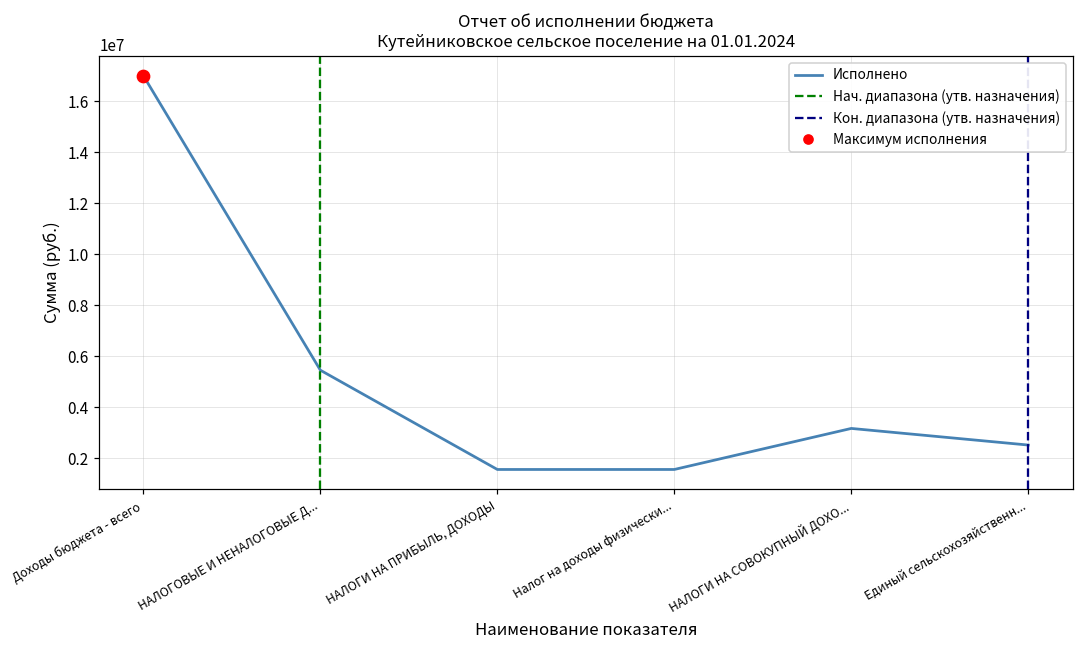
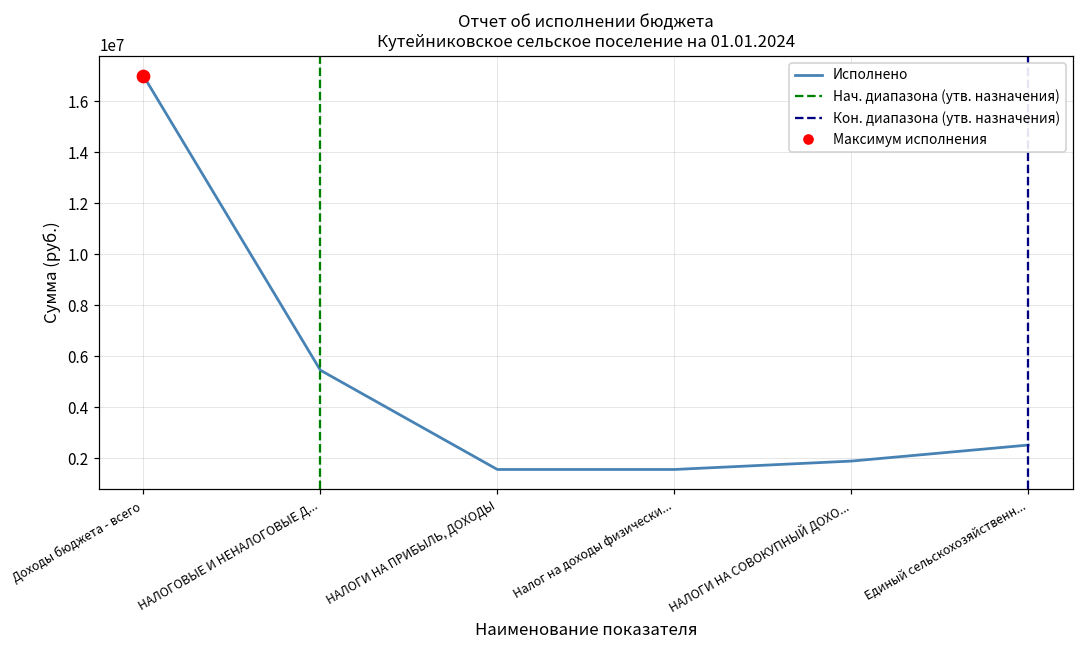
Исполнено, НАЛОГИ НА СОВОКУПНЫЙ ДОХО...: 3200000 -> 1900000
